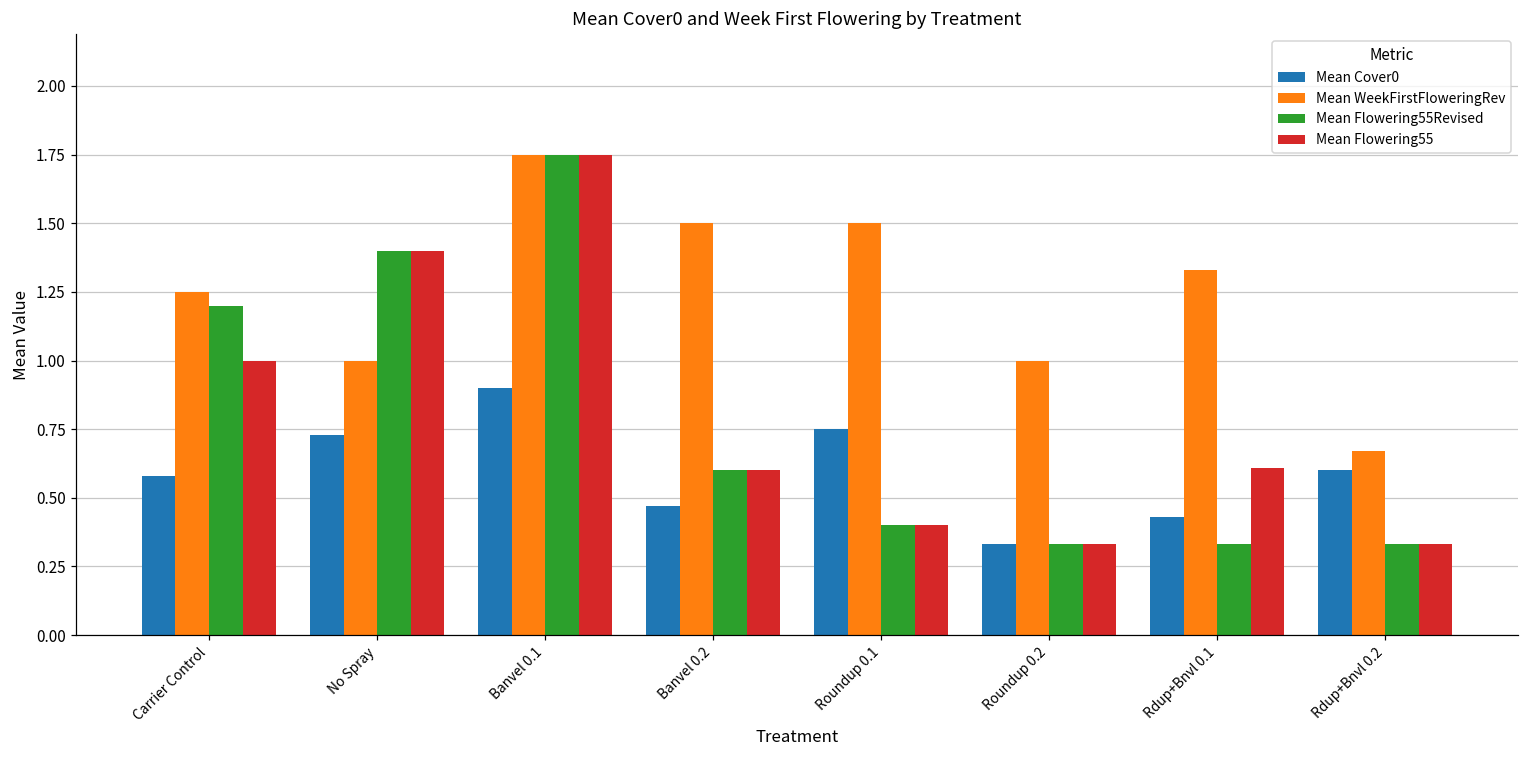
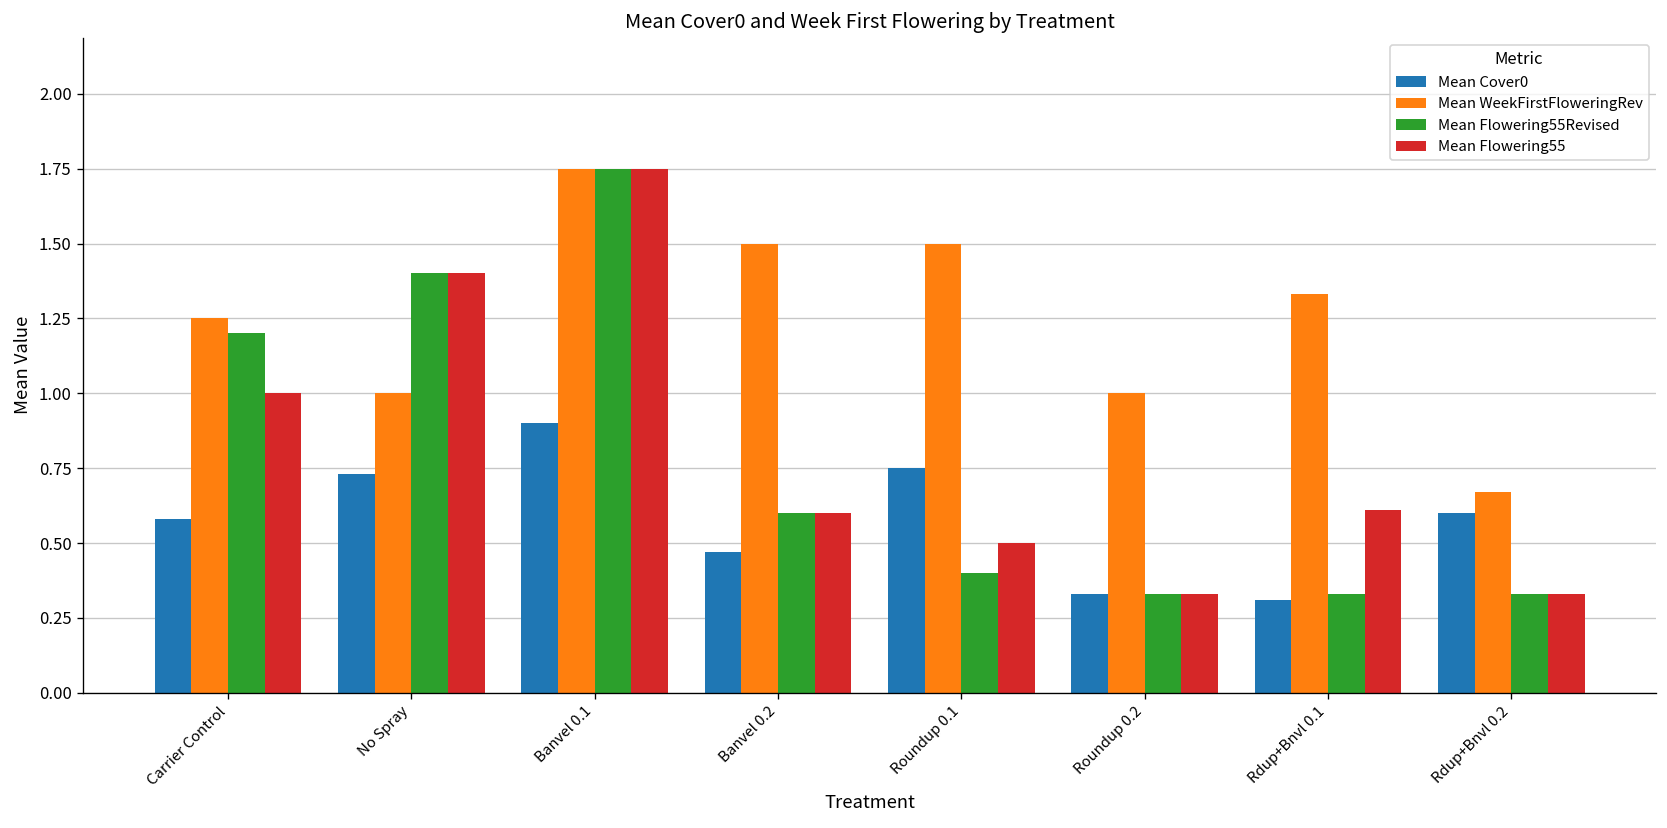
Mean Flowering55, Roundup 0.1: 0.4 -> 0.5
Mean Cover0, Rdup+Bnvl 0.1: 0.43 -> 0.31
